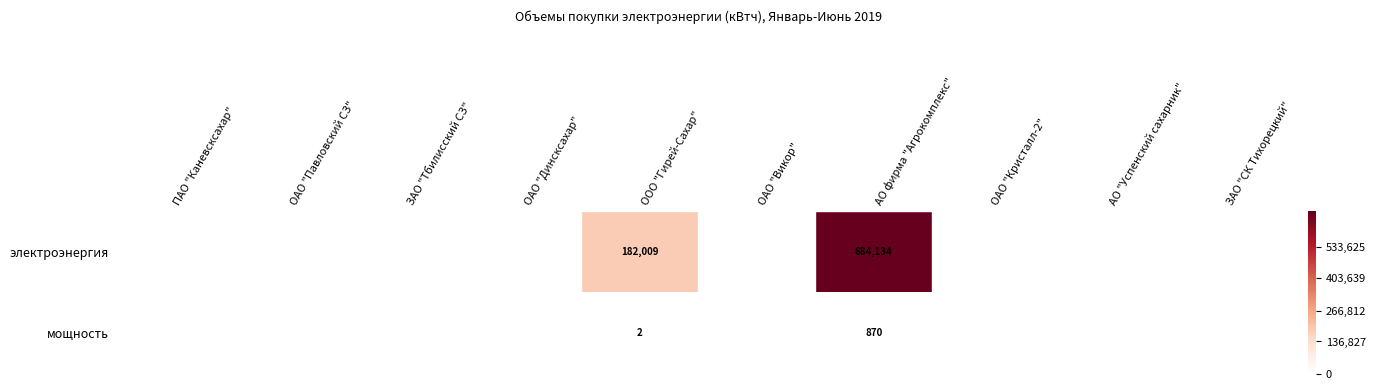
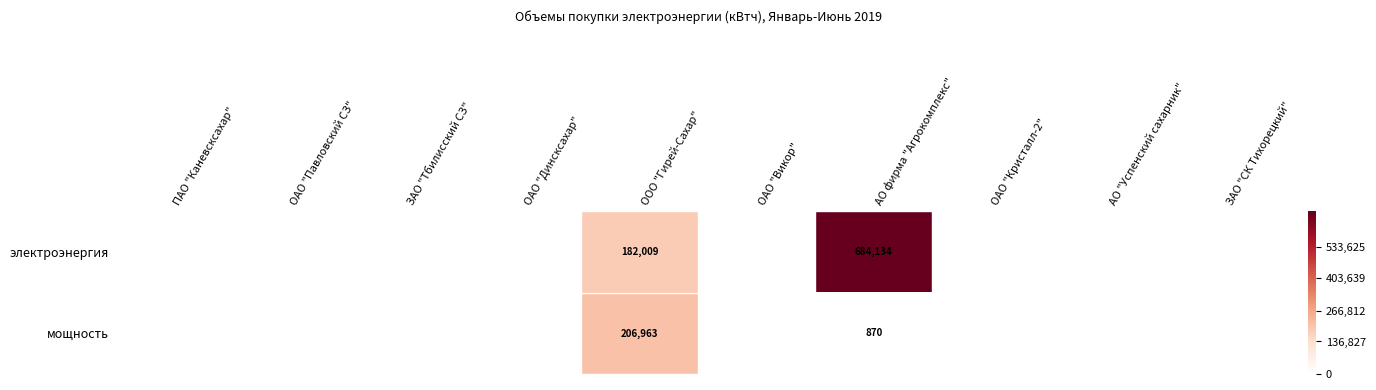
мощность, ООО "Гирей-Сахар": 2 -> 206,963
